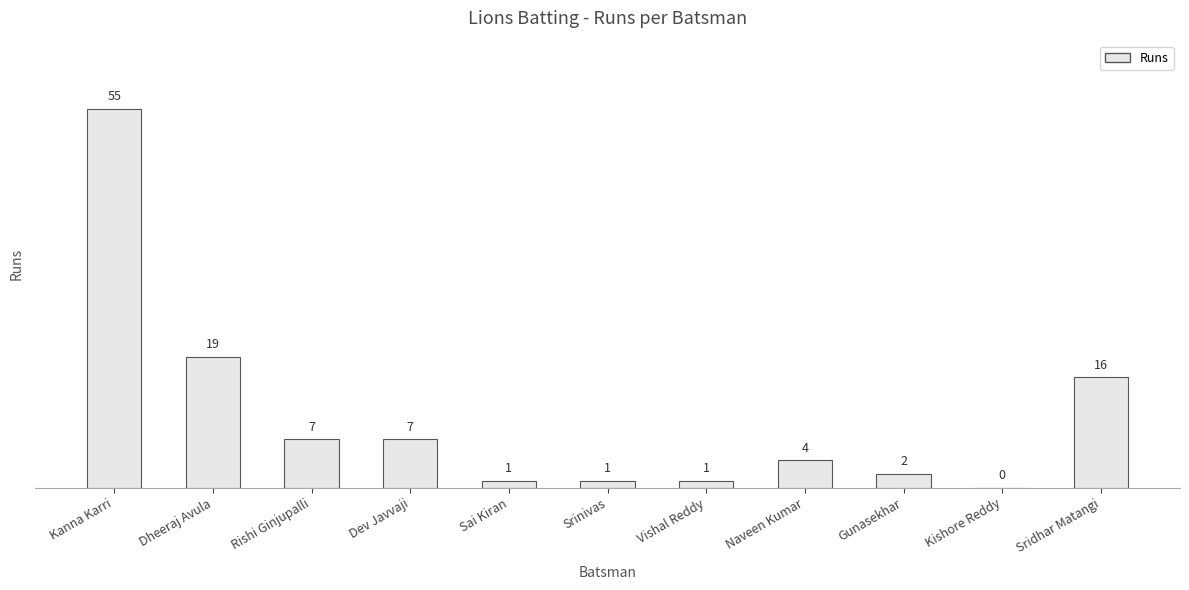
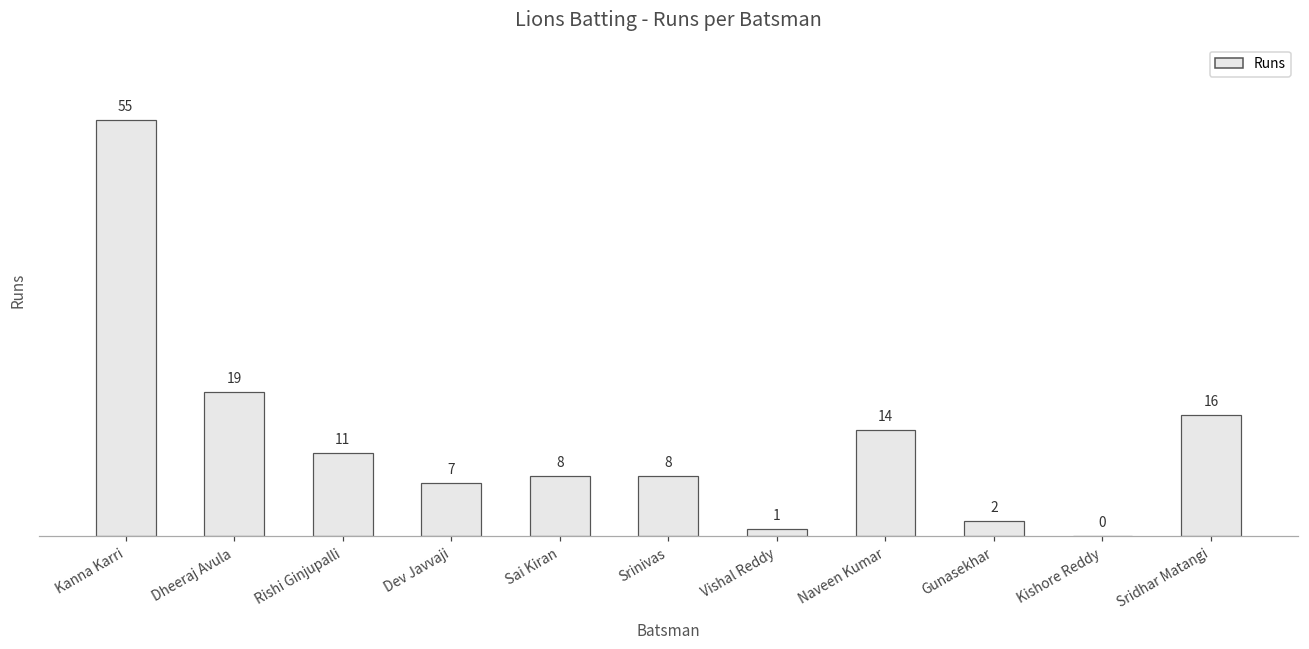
Rishi Ginjupalli: 7 -> 11
Sai Kiran: 1 -> 8
Srinivas: 1 -> 8
Naveen Kumar: 4 -> 14
